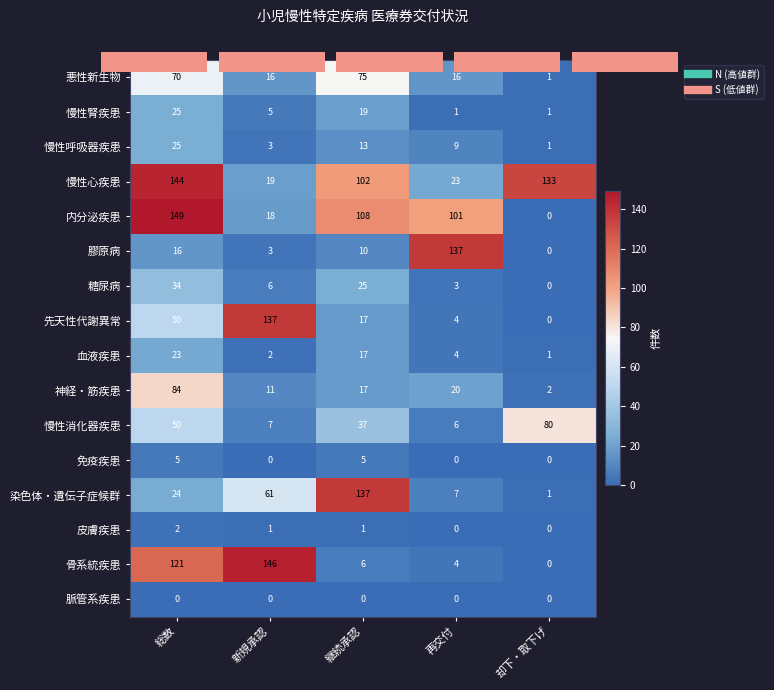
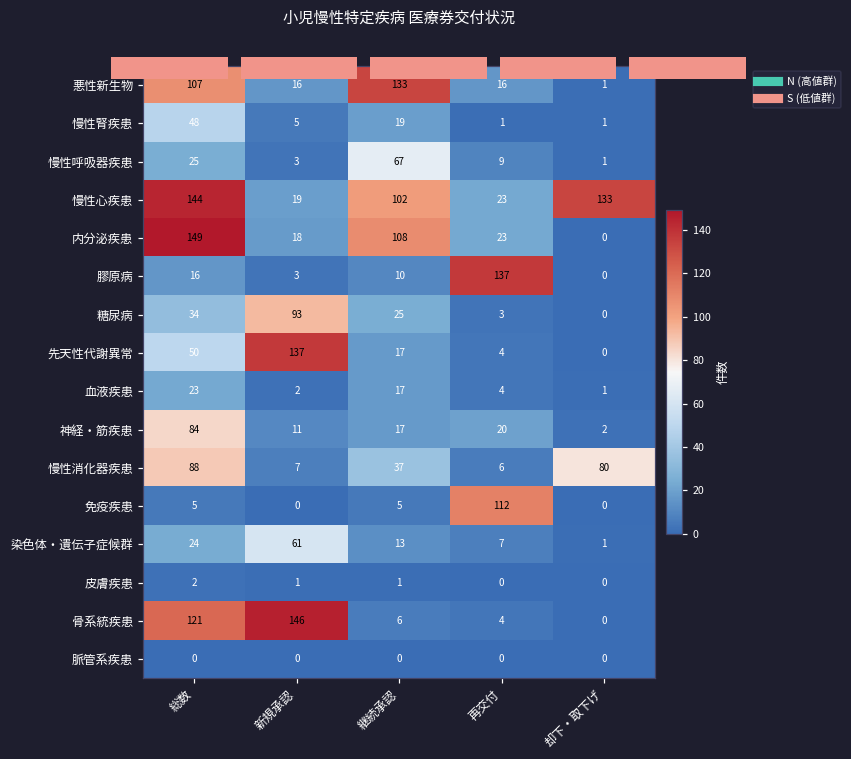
小児慢性特定疾病 医療券交付状況, 悪性新生物, 総数: 70 -> 107
小児慢性特定疾病 医療券交付状況, 悪性新生物, 継続承認: 75 -> 133
小児慢性特定疾病 医療券交付状況, 慢性腎疾患, 総数: 25 -> 48
小児慢性特定疾病 医療券交付状況, 慢性呼吸器疾患, 継続承認: 13 -> 67
小児慢性特定疾病 医療券交付状況, 内分泌疾患, 再交付: 101 -> 23
小児慢性特定疾病 医療券交付状況, 糖尿病, 新規承認: 6 -> 93
小児慢性特定疾病 医療券交付状況, 慢性消化器疾患, 総数: 50 -> 88
小児慢性特定疾病 医療券交付状況, 免疫疾患, 再交付: 0 -> 112
小児慢性特定疾病 医療券交付状況, 染色体・遺伝子症候群, 継続承認: 137 -> 13
